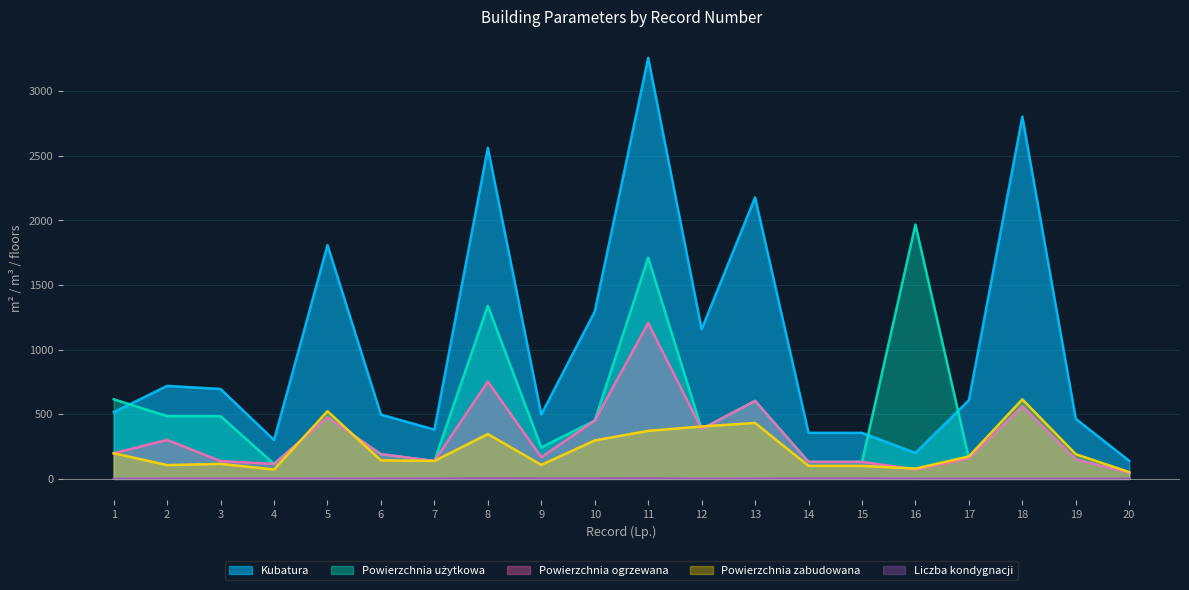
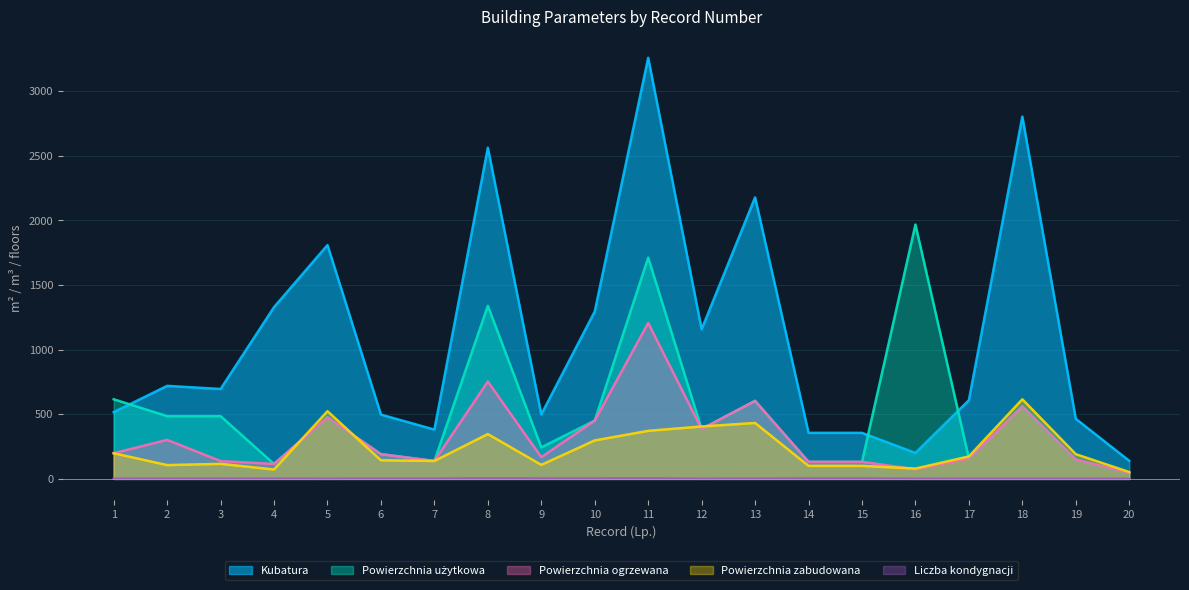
Kubatura, 4: 300 -> 1330
